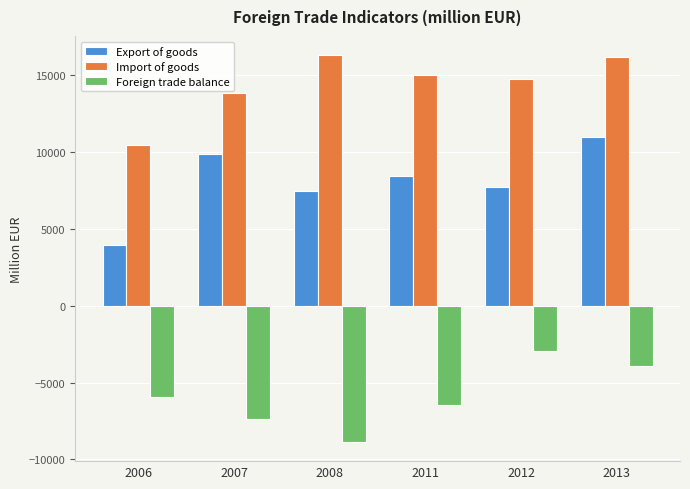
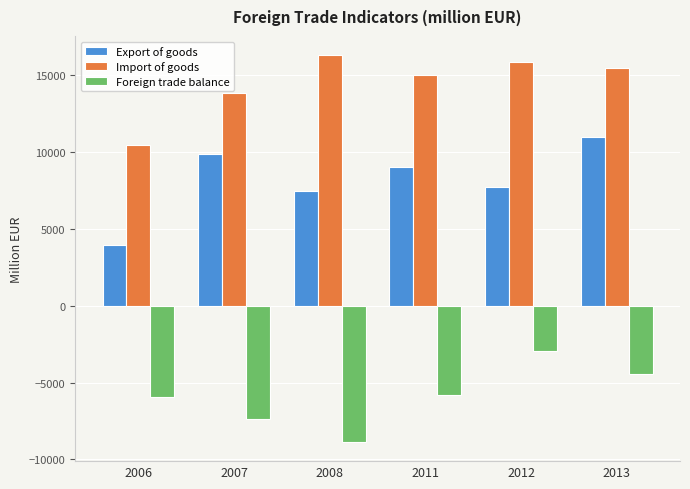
Export of goods, 2011: 8400 -> 9000
Foreign trade balance, 2011: -6500 -> -5800
Import of goods, 2012: 14700 -> 15900
Import of goods, 2013: 16200 -> 15500
Foreign trade balance, 2013: -3900 -> -4500
